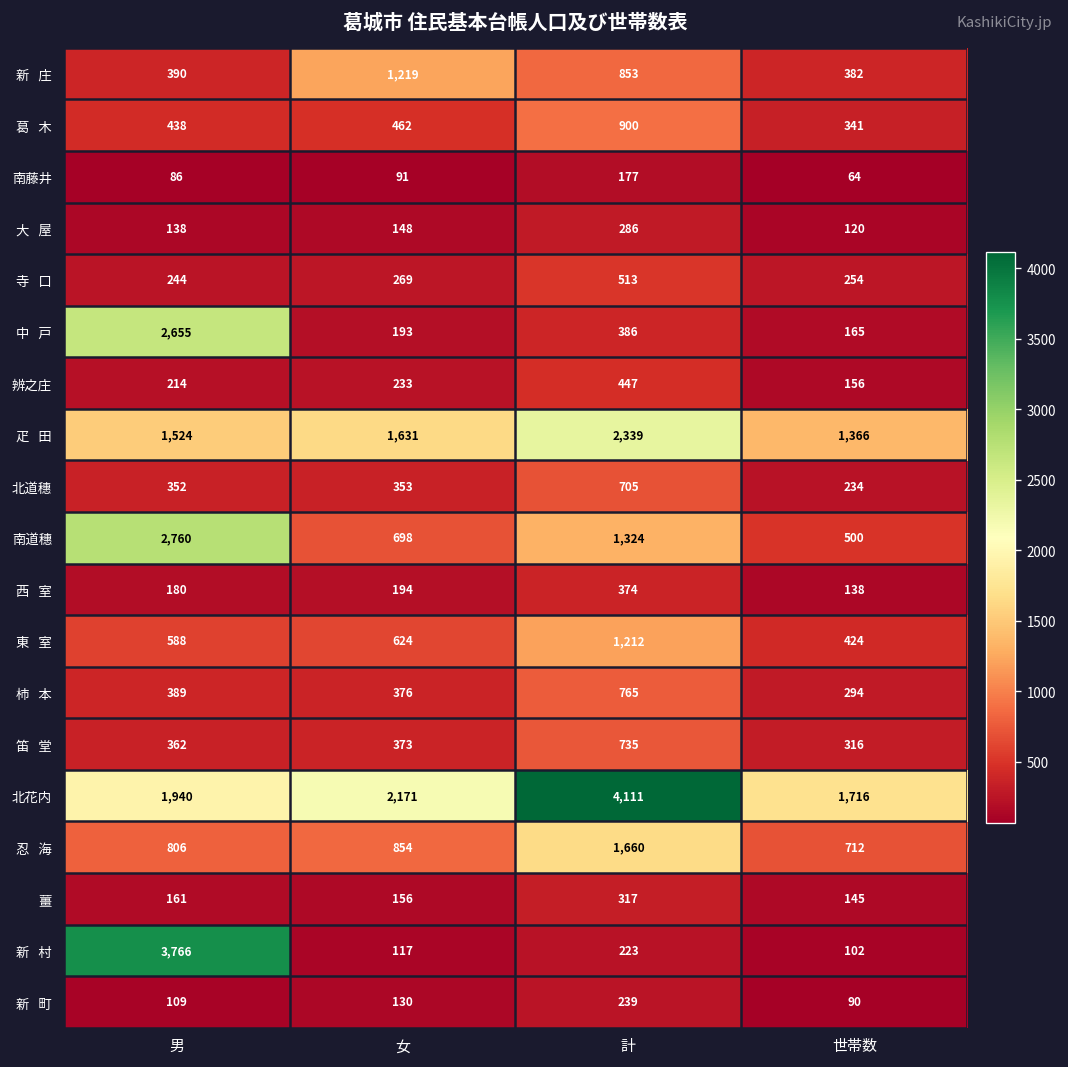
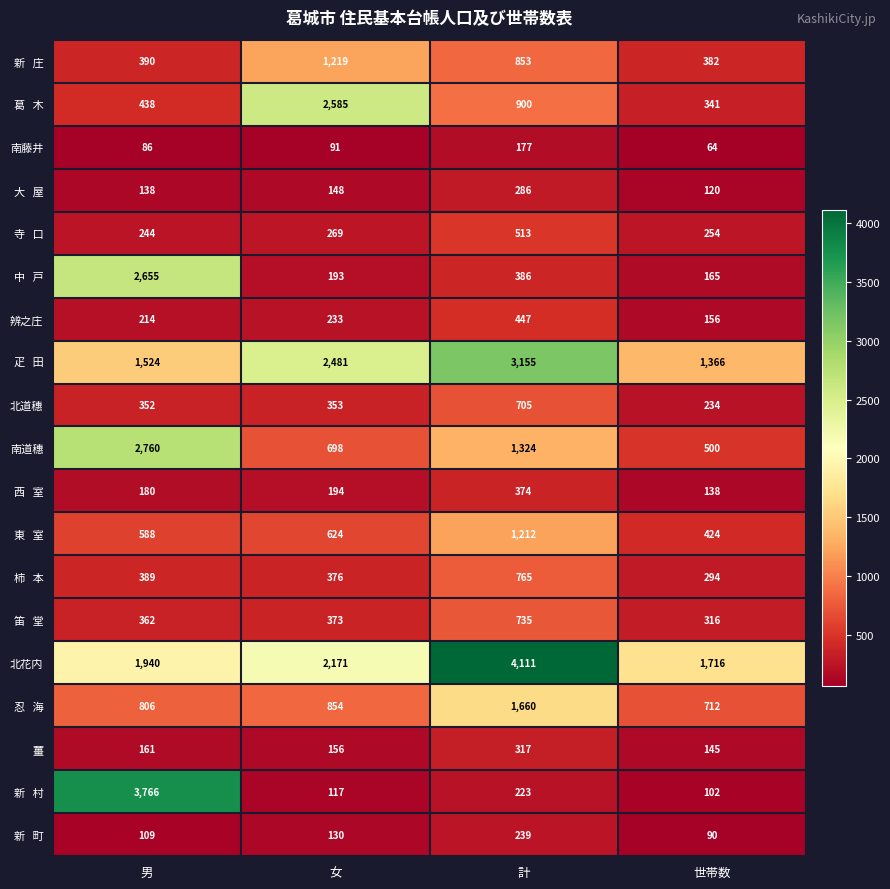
葛 木, 女: 462 -> 2,585
疋 田, 女: 1,631 -> 2,481
疋 田, 計: 2,339 -> 3,155
